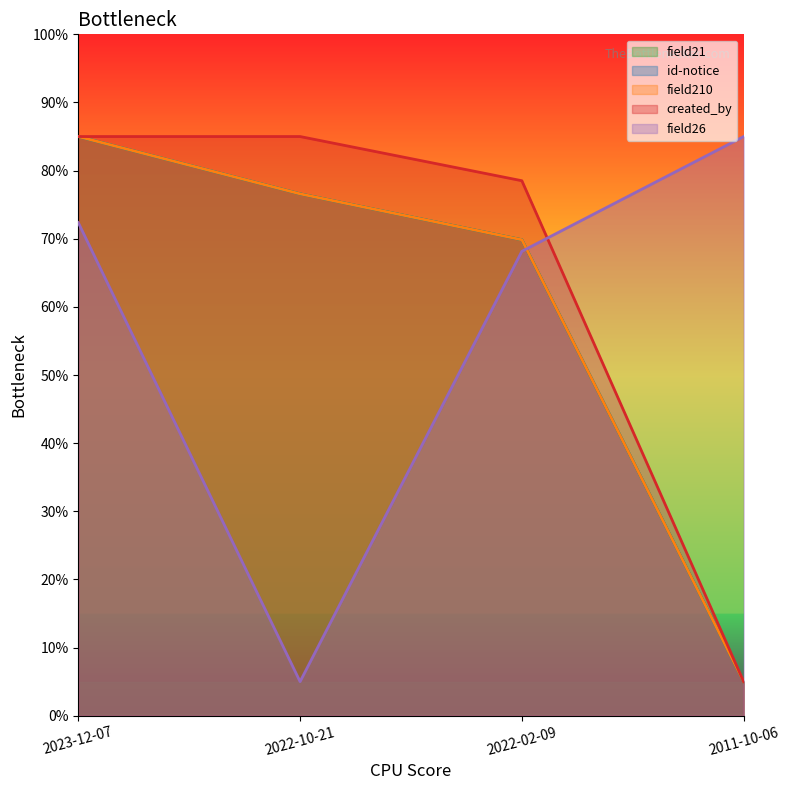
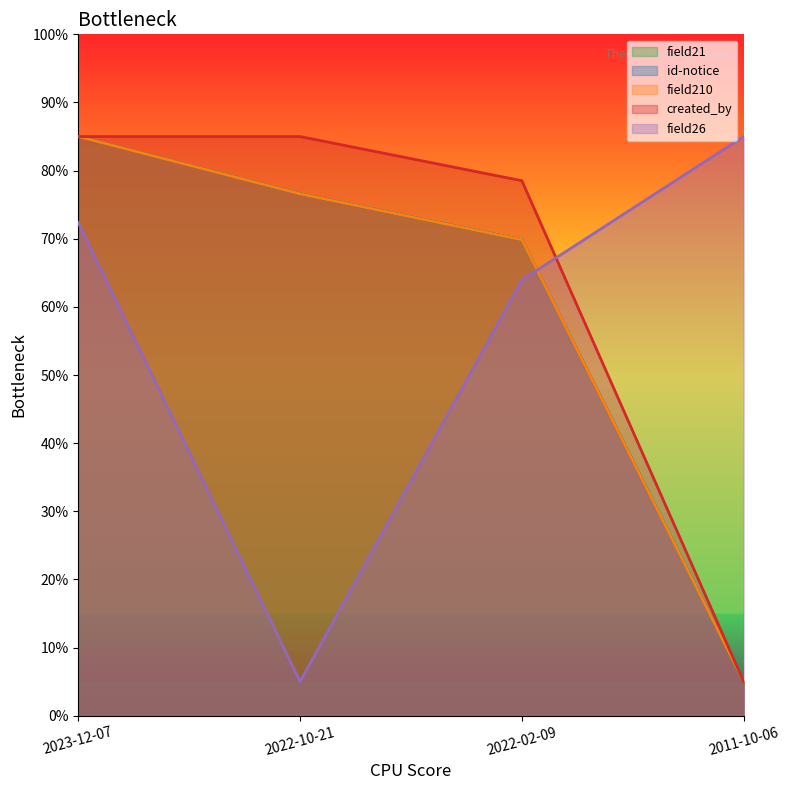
field26, 2022-02-09: 68% -> 64%
